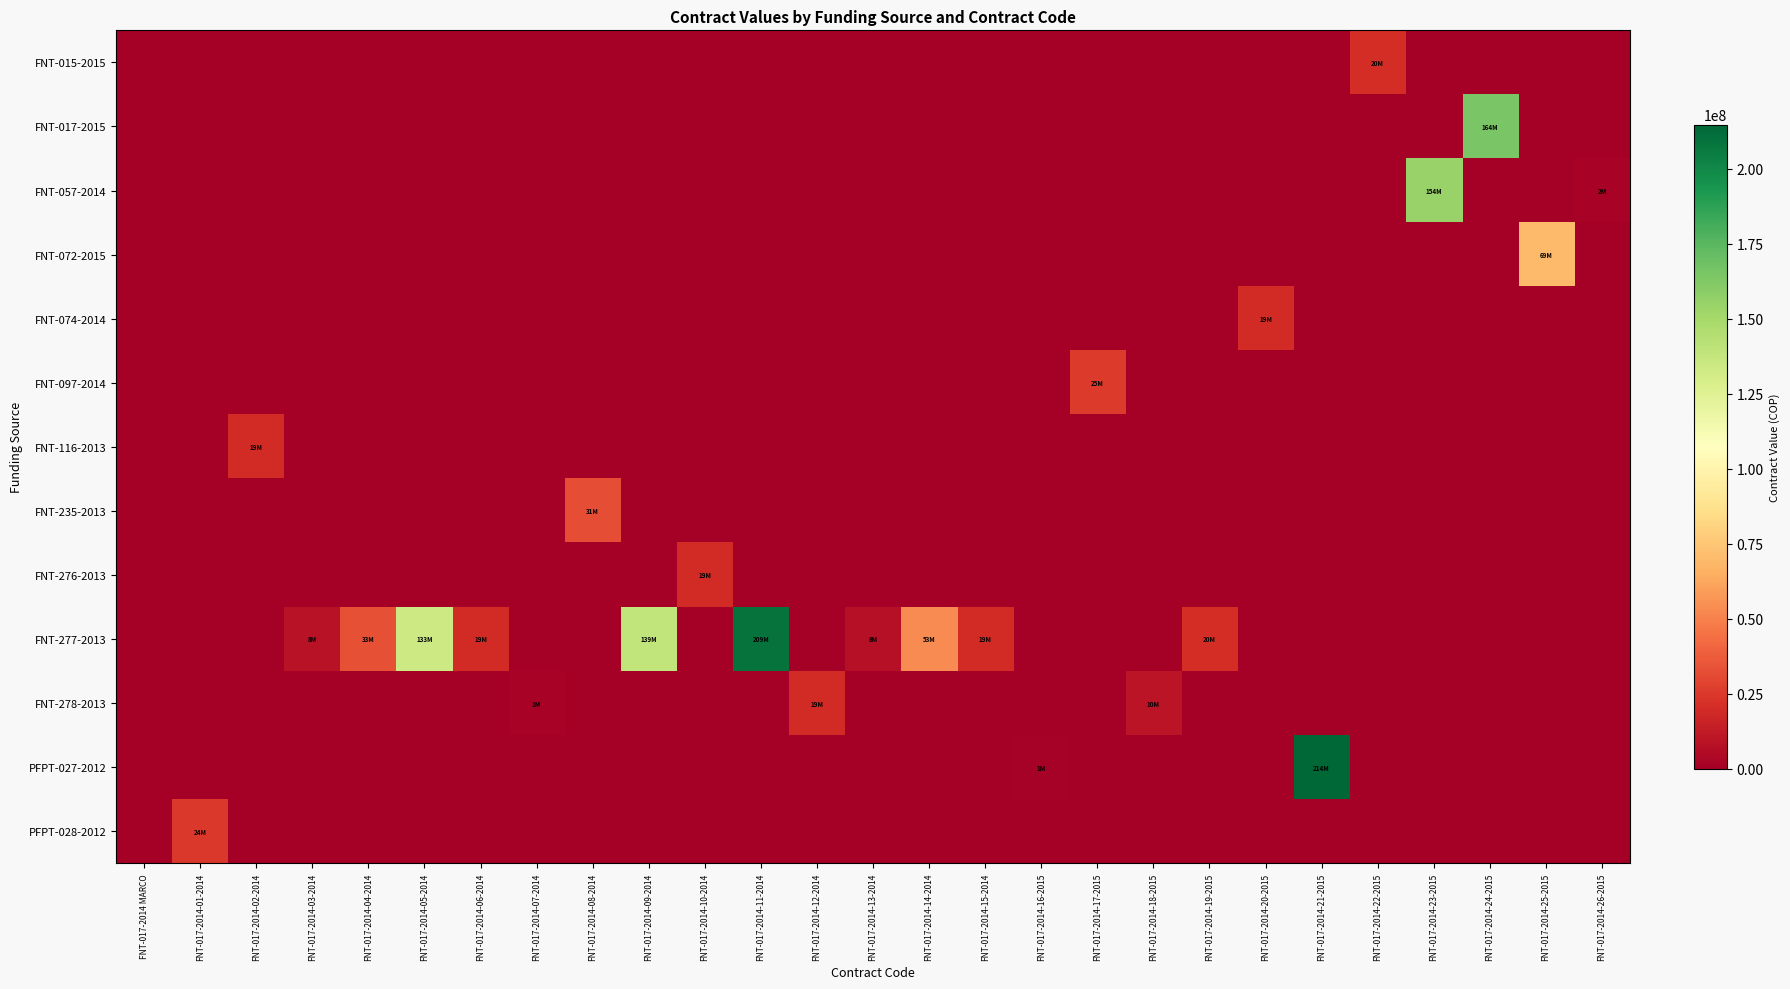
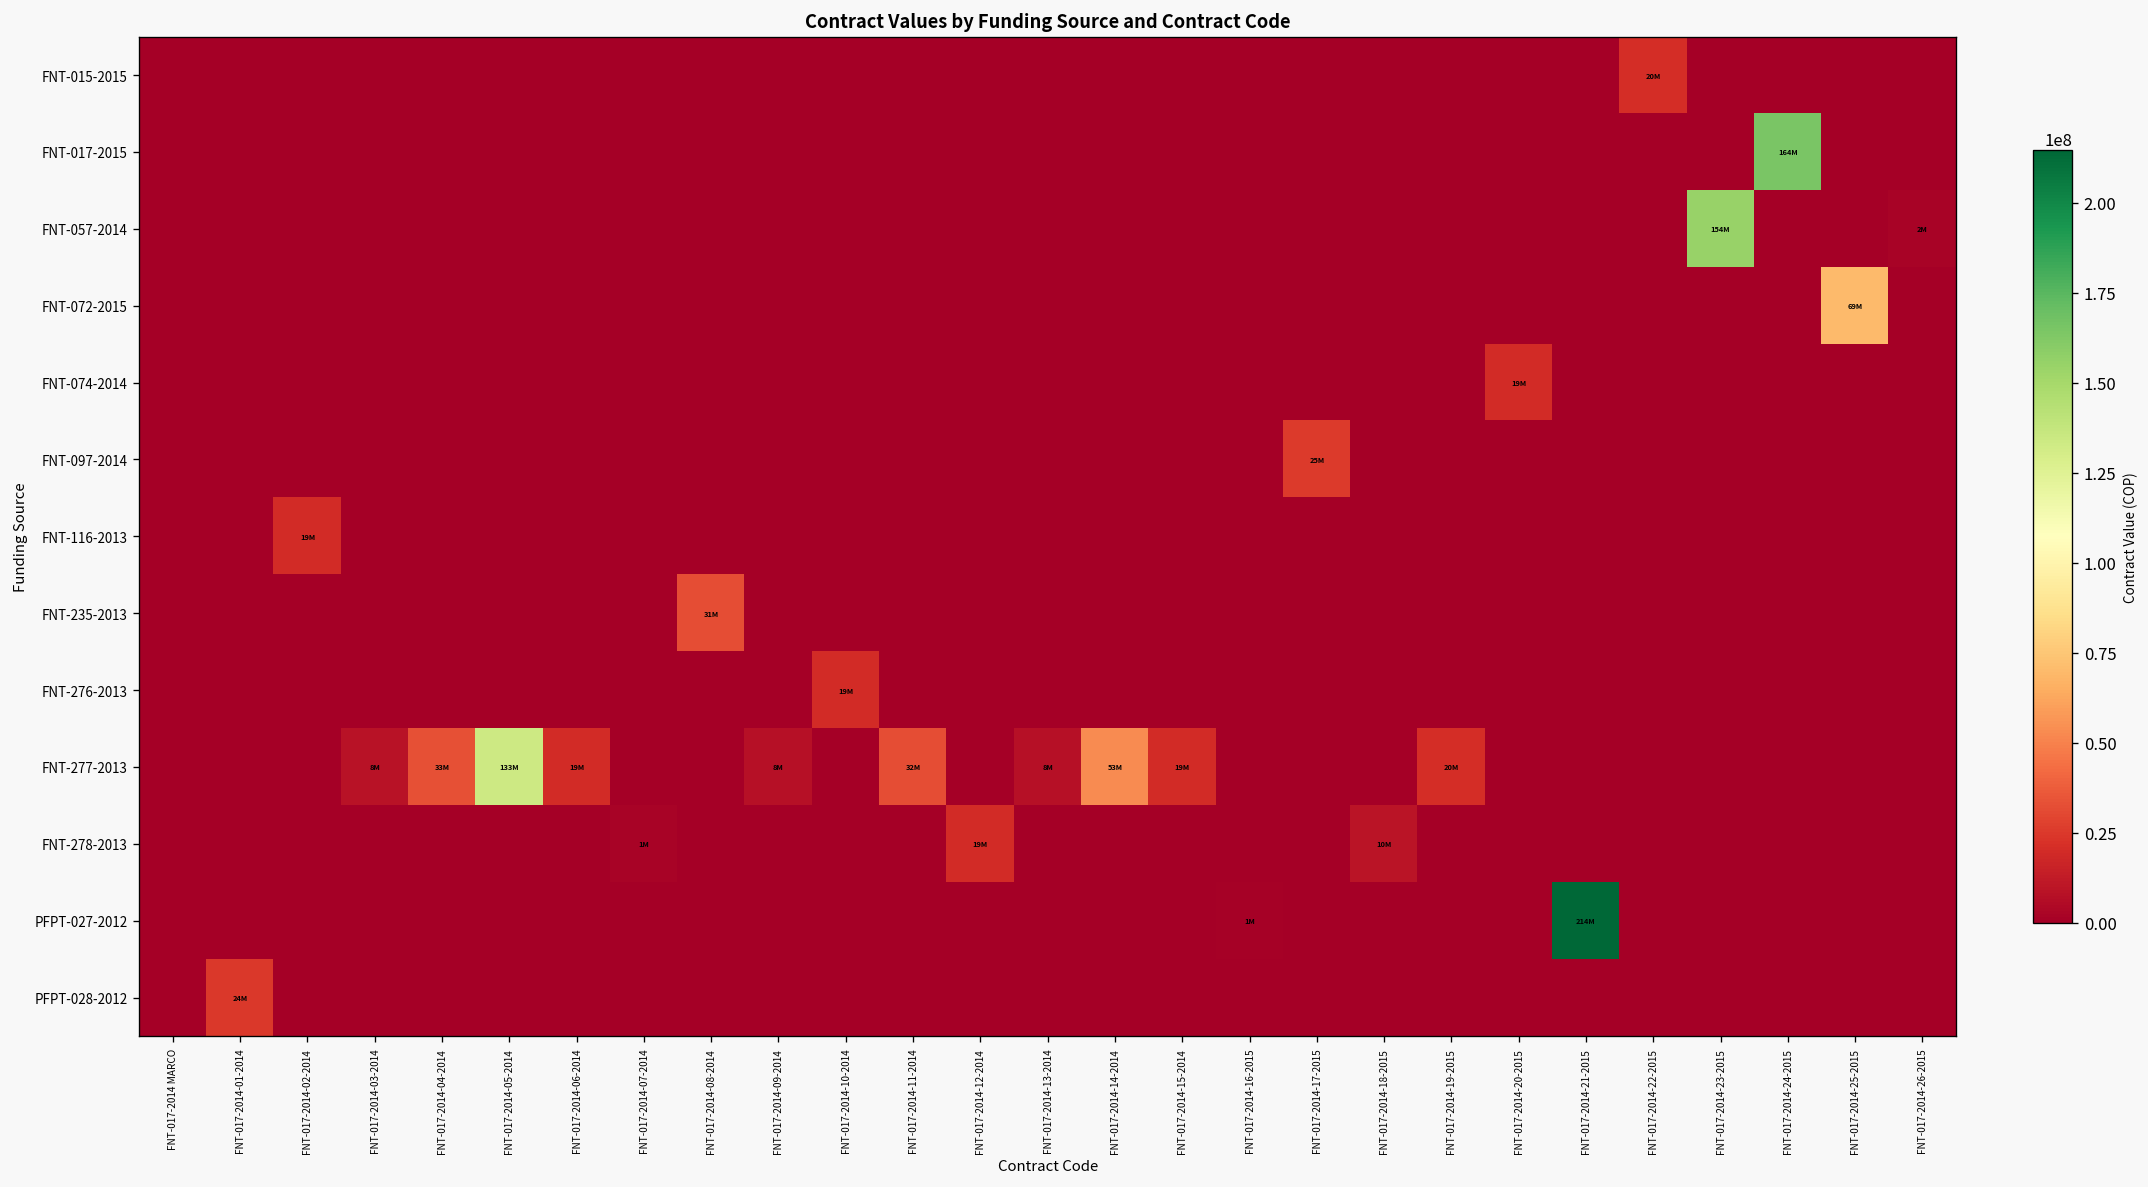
FNT-277-2013, FNT-017-2014-09-2014: 139M -> 8M
FNT-277-2013, FNT-017-2014-11-2014: 209M -> 32M
